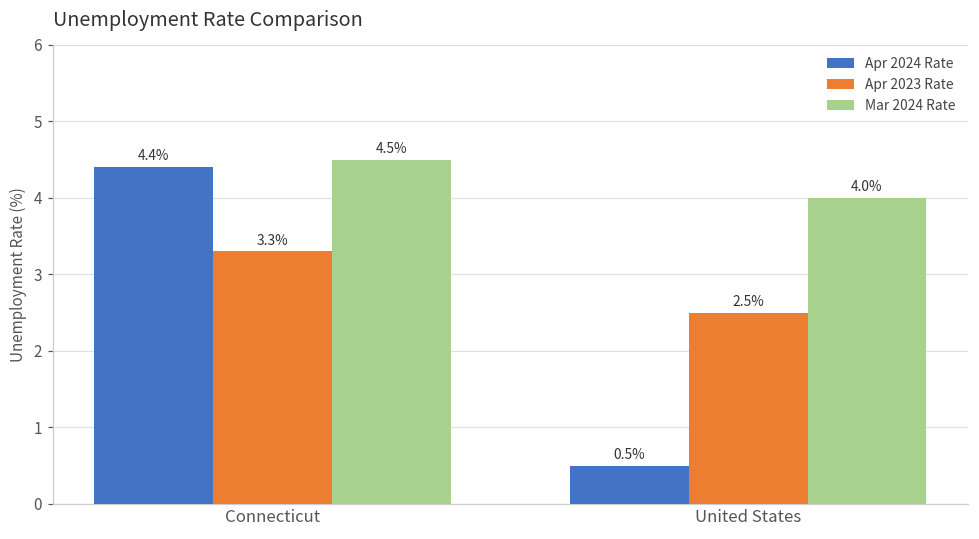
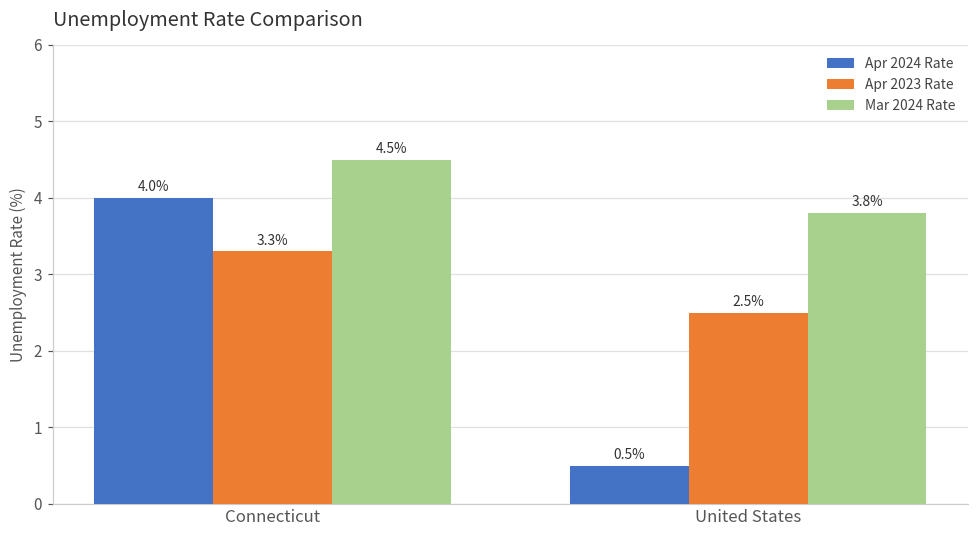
Apr 2024 Rate, Connecticut: 4.4% -> 4.0%
Mar 2024 Rate, United States: 4.0% -> 3.8%
